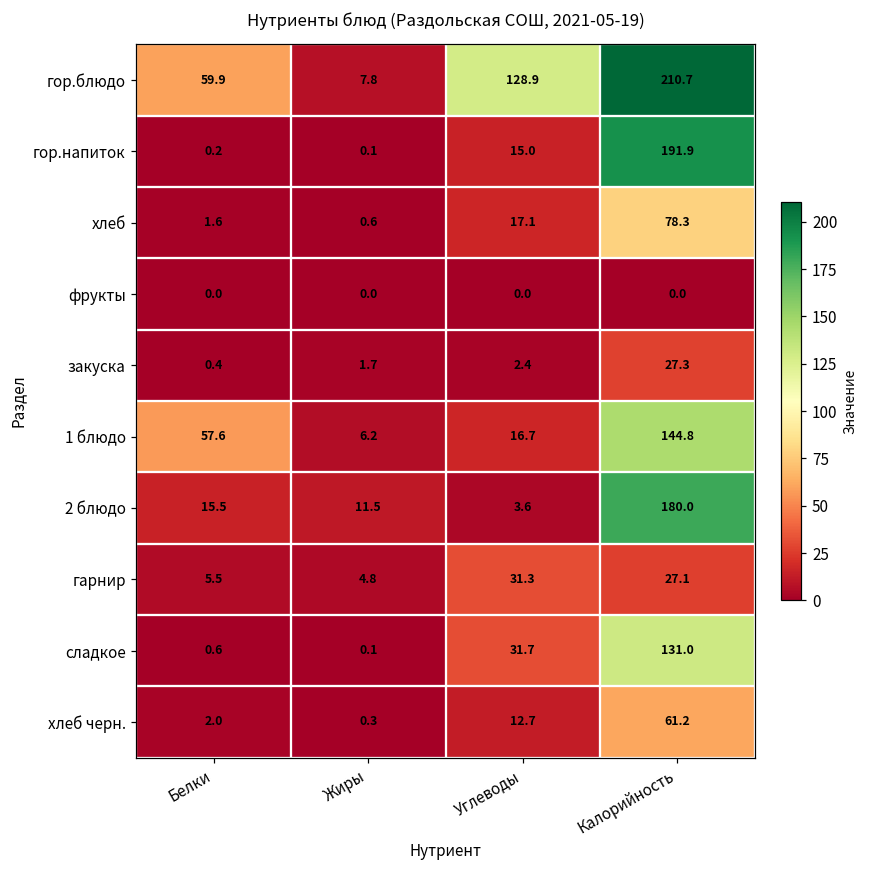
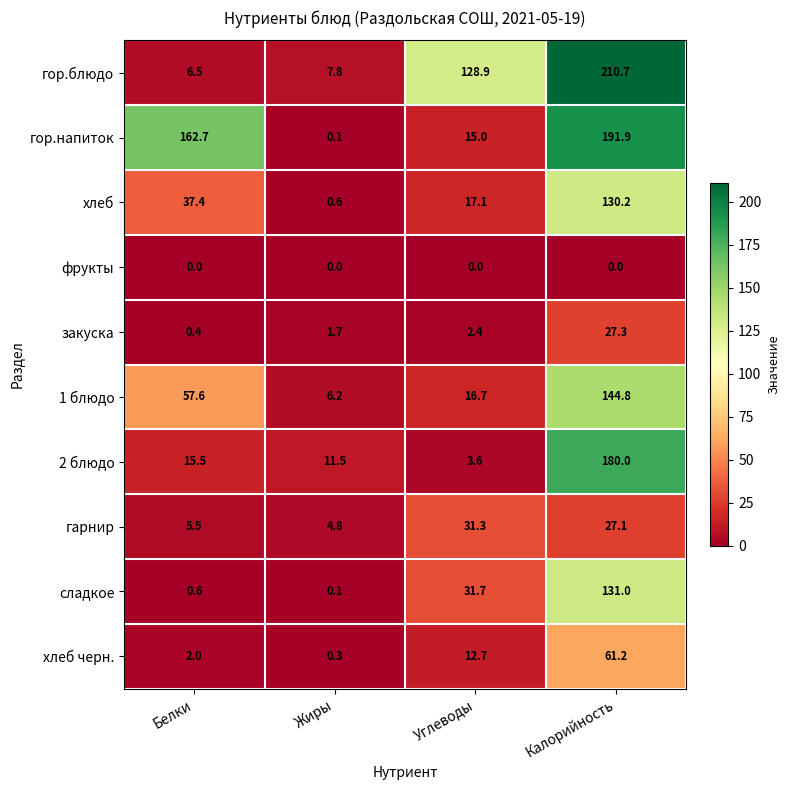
гор.блюдо, Белки: 59.9 -> 6.5
гор.напиток, Белки: 0.2 -> 162.7
хлеб, Белки: 1.6 -> 37.4
хлеб, Калорийность: 78.3 -> 130.2
